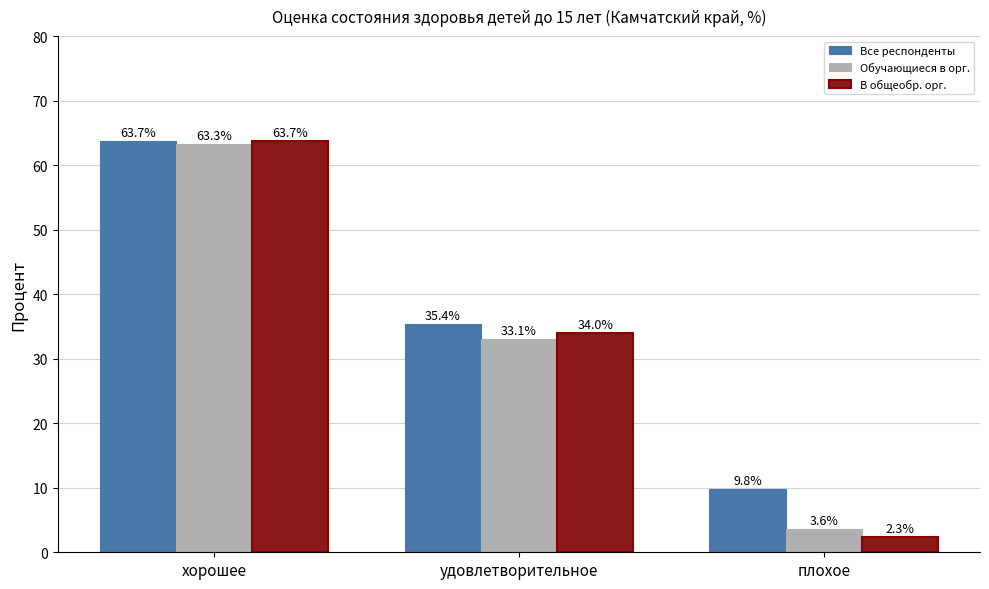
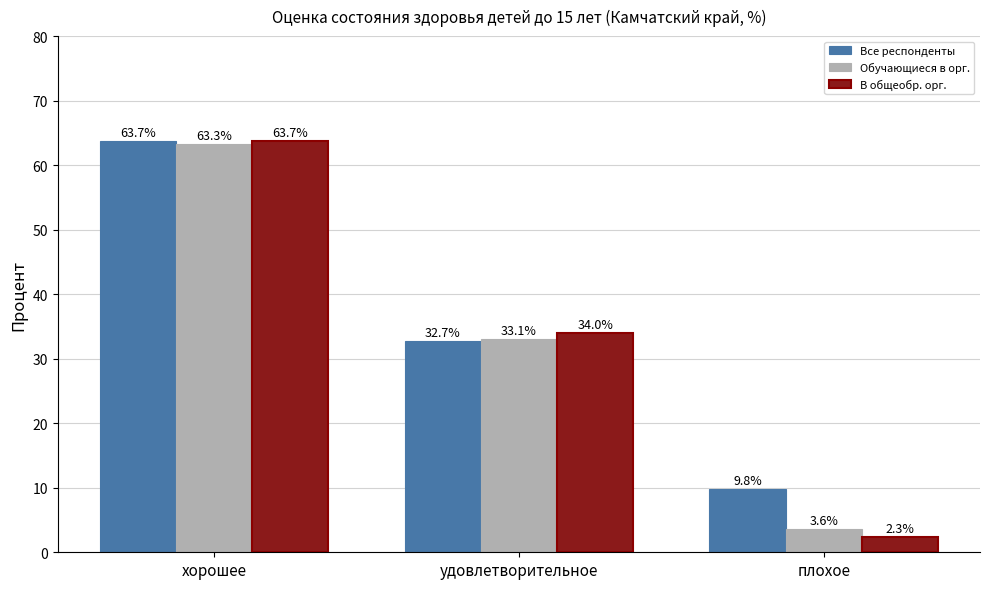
Все респонденты, удовлетворительное: 35.4% -> 32.7%
